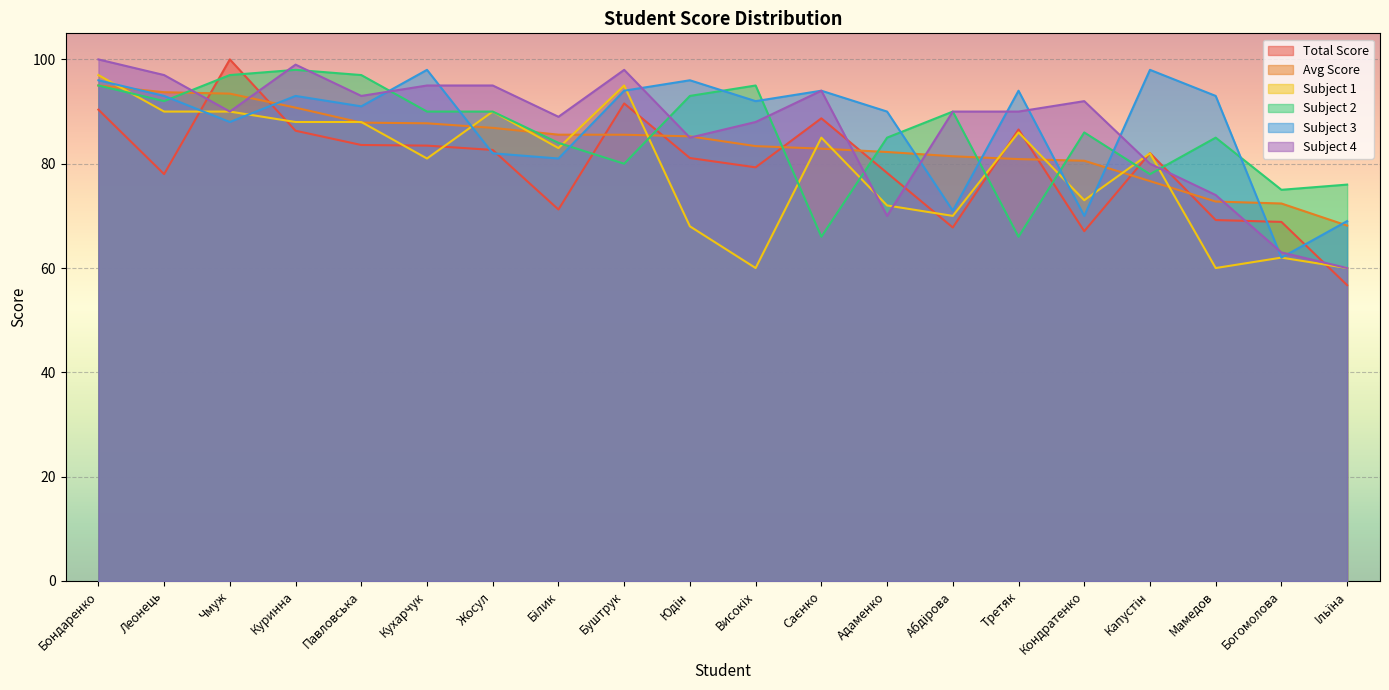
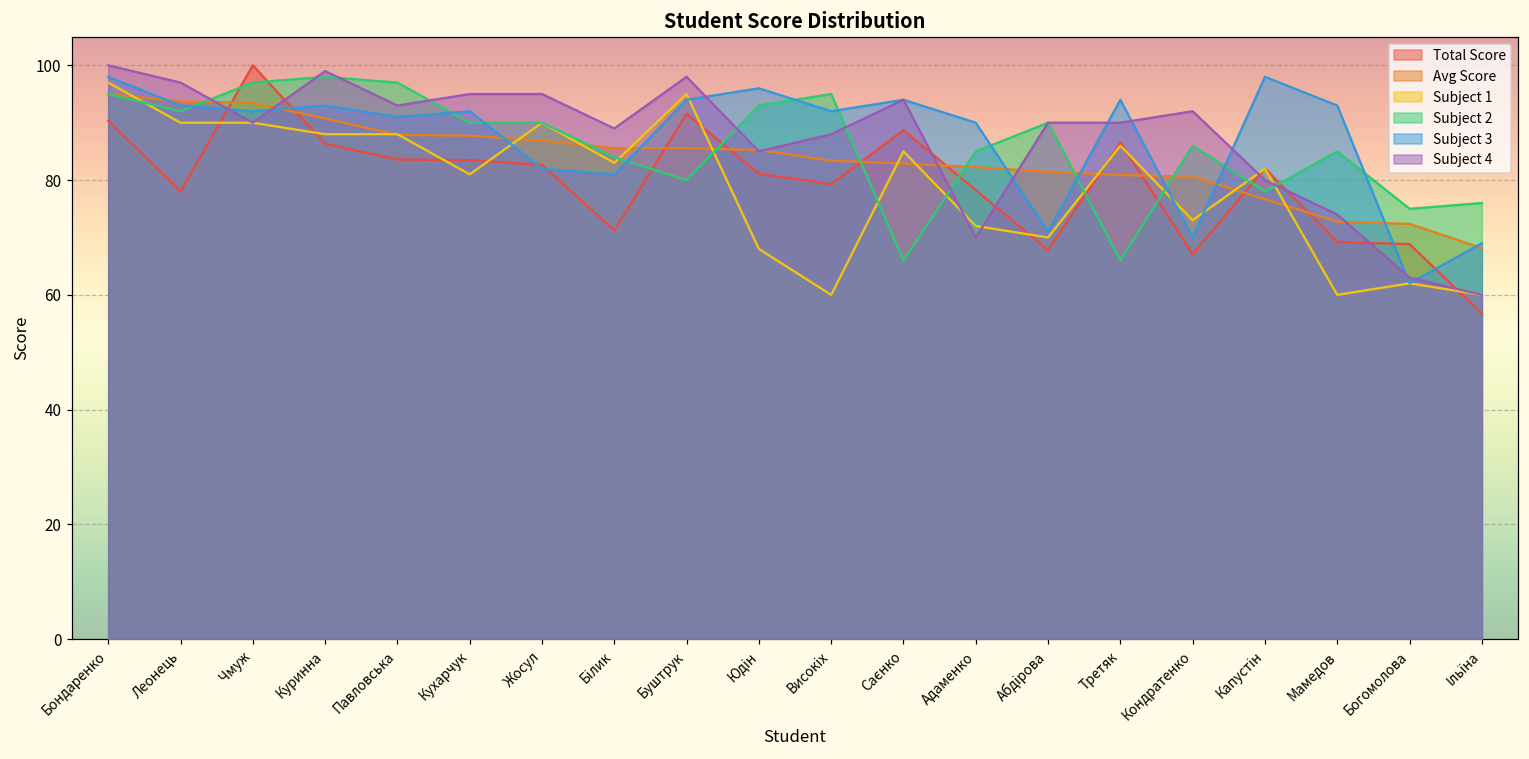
Subject 3, Бондаренко: 96 -> 98
Subject 3, Чмуж: 88 -> 92
Subject 3, Кухарчук: 98 -> 92
